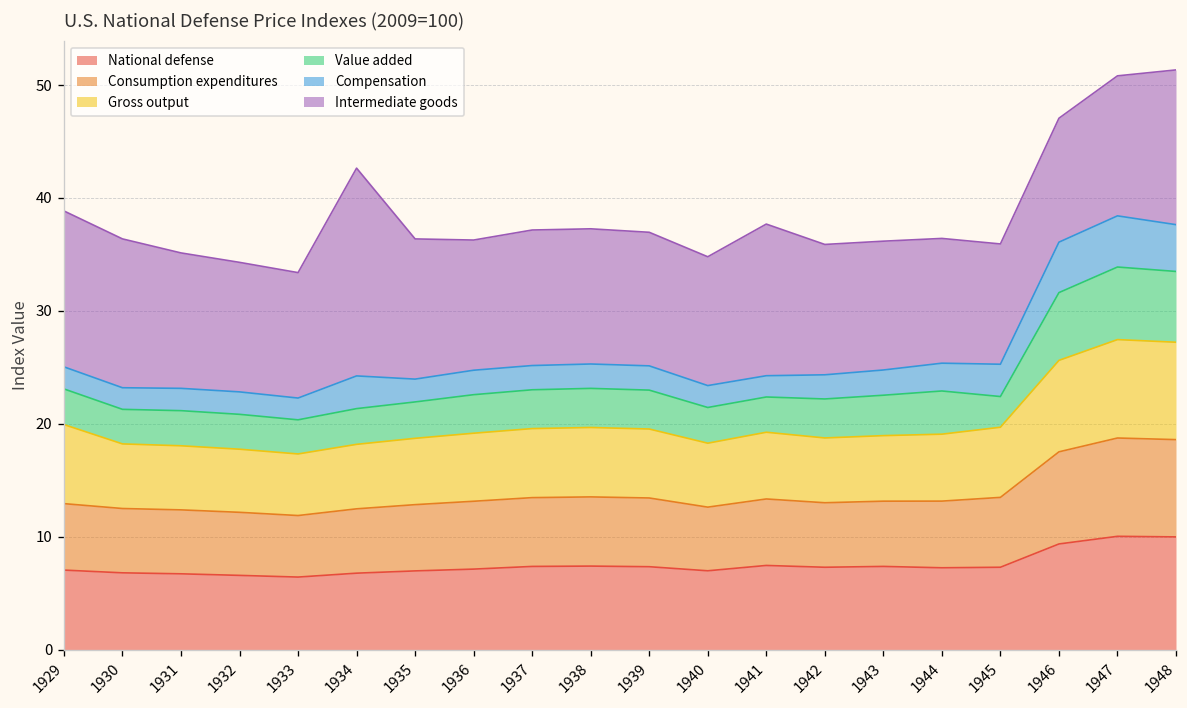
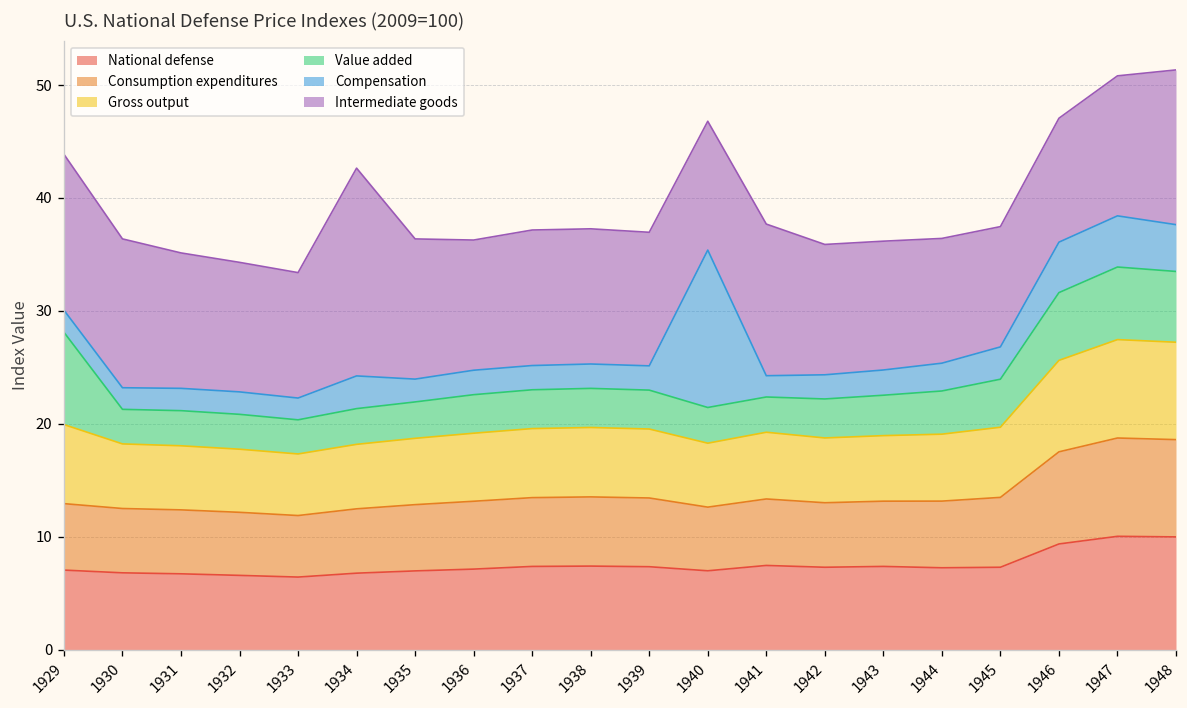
Value added, 1929: 3 -> 8
Compensation, 1940: 2 -> 14
Value added, 1945: 3 -> 4
